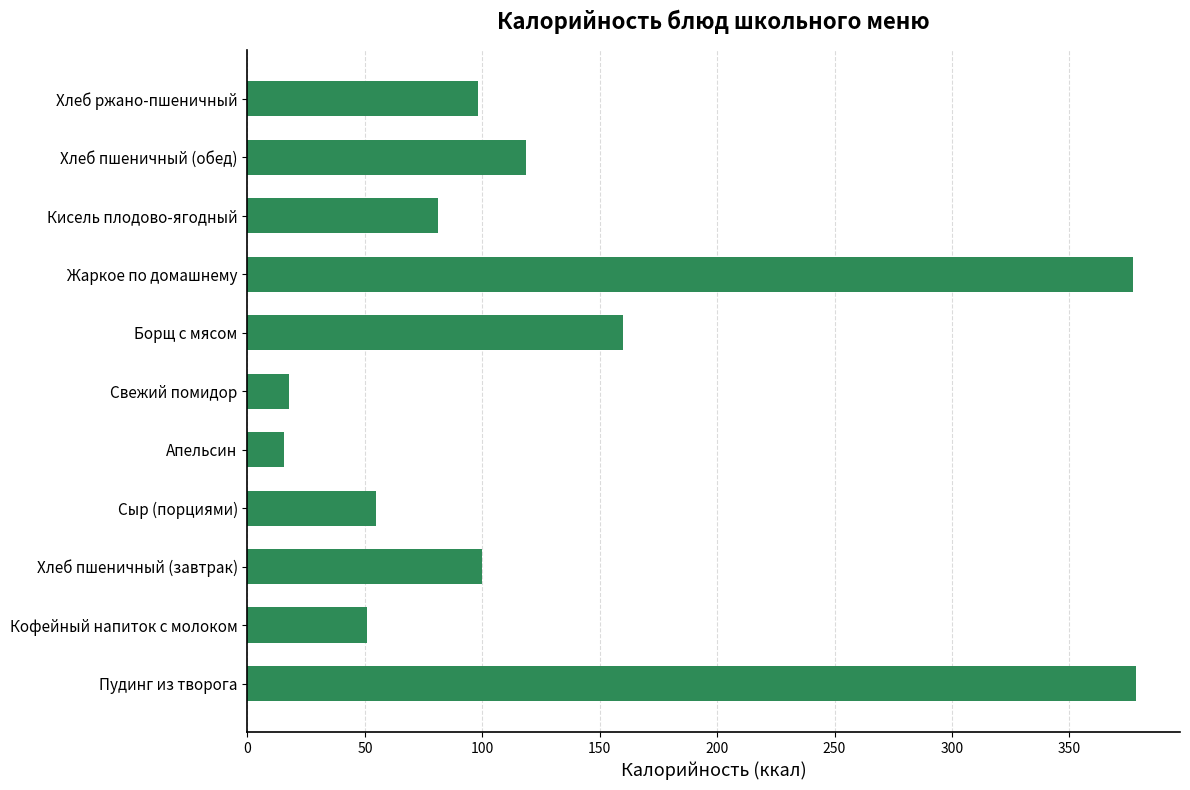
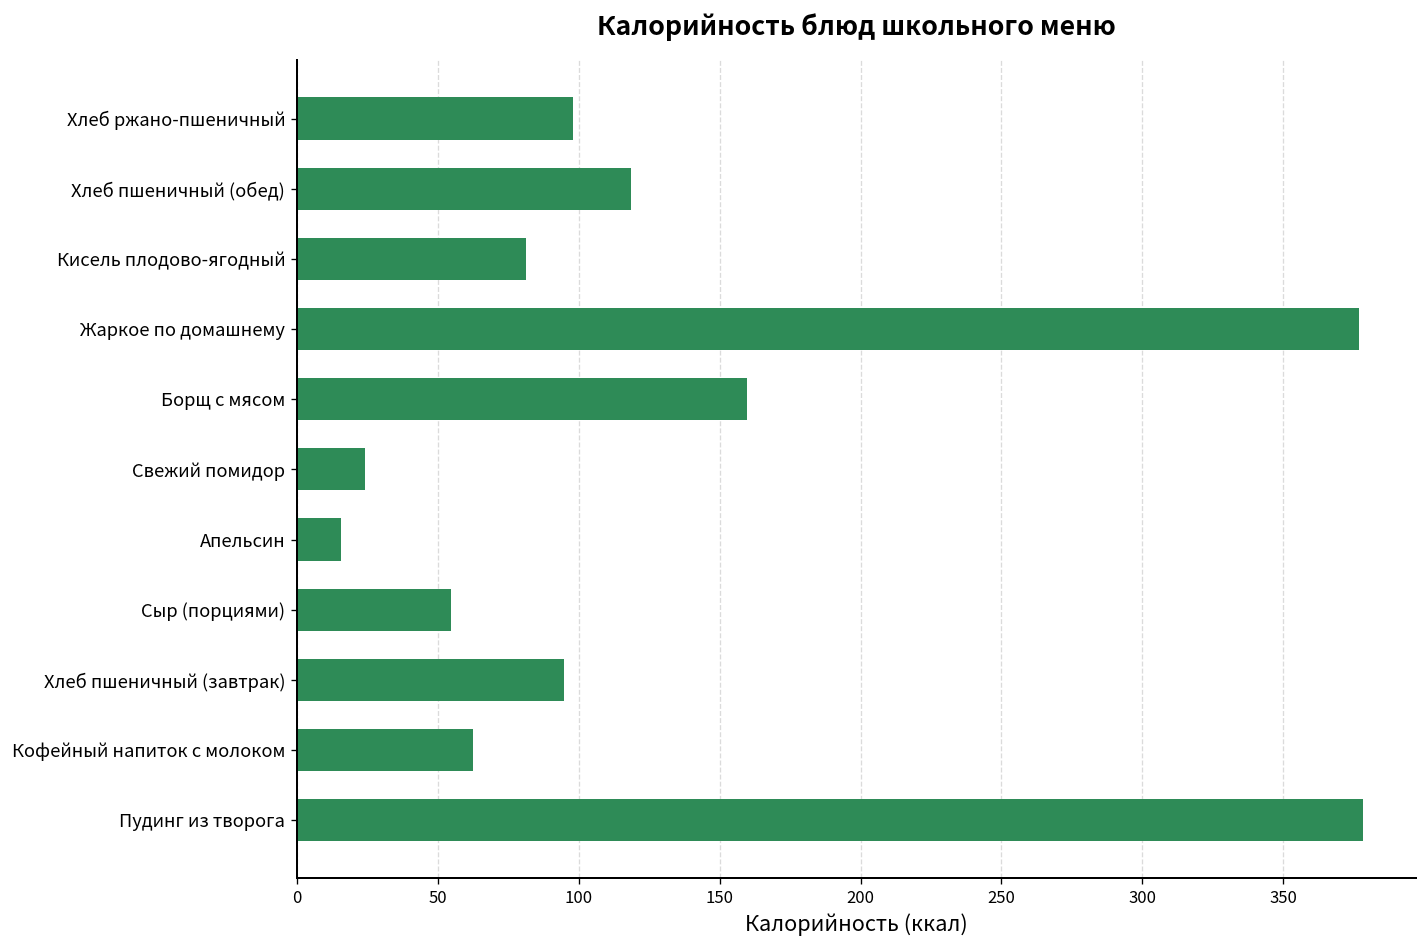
Свежий помидор: 18 -> 24
Хлеб пшеничный (завтрак): 100 -> 95
Кофейный напиток с молоком: 51 -> 62
